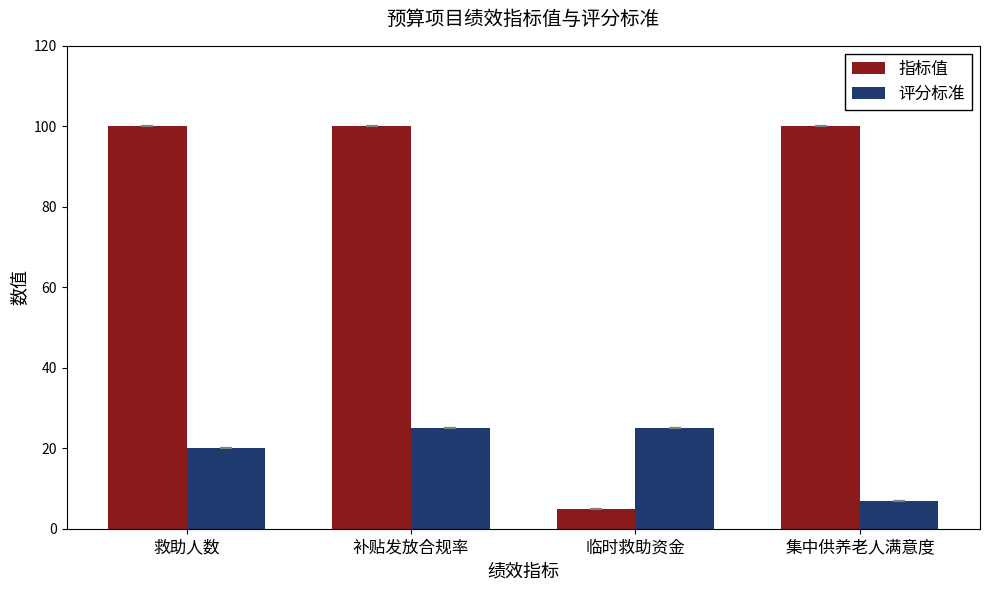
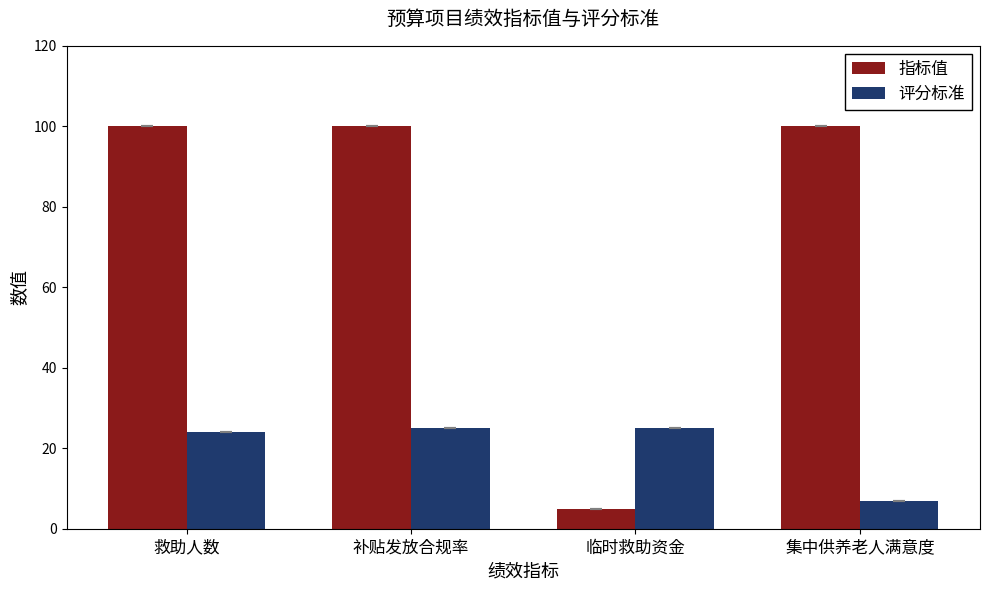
评分标准, 救助人数: 20 -> 24
